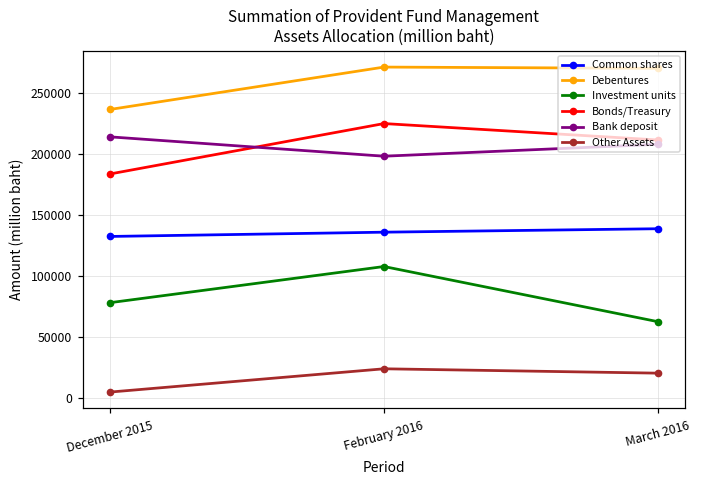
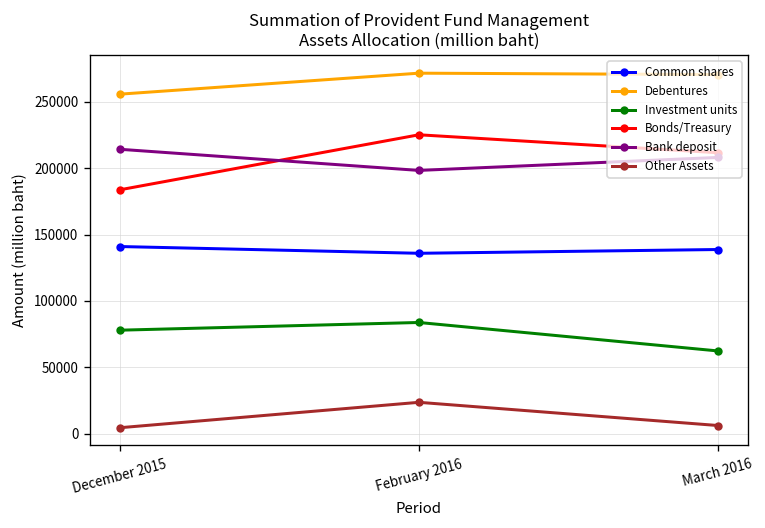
Common shares, December 2015: 132000 -> 141000
Debentures, December 2015: 237000 -> 256000
Investment units, February 2016: 108000 -> 84000
Other Assets, March 2016: 20000 -> 6000
